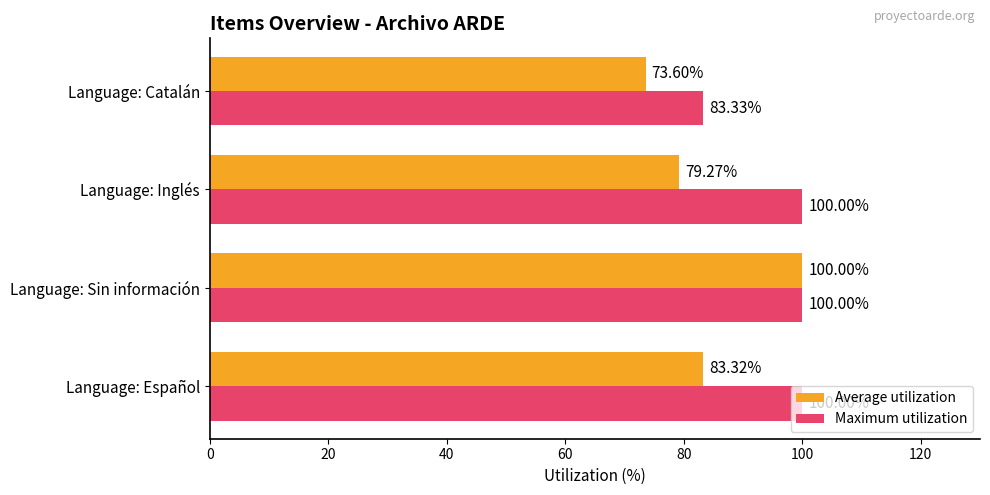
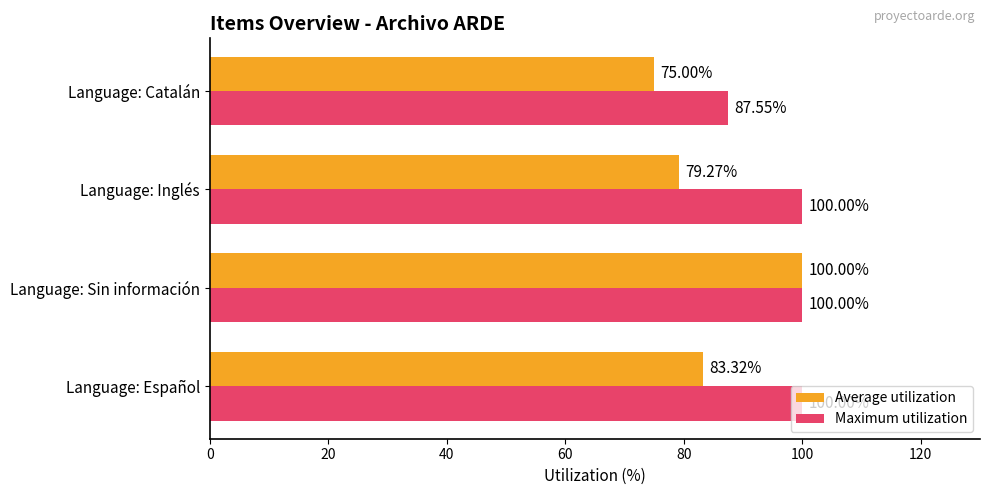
Average utilization, Language: Catalán: 73.60% -> 75.00%
Maximum utilization, Language: Catalán: 83.33% -> 87.55%
